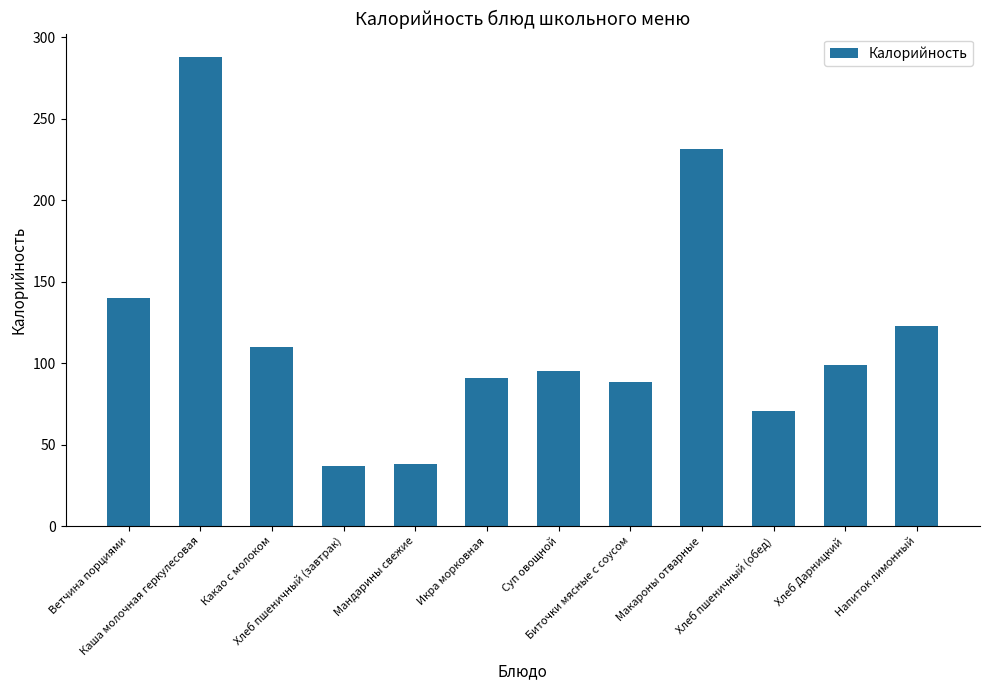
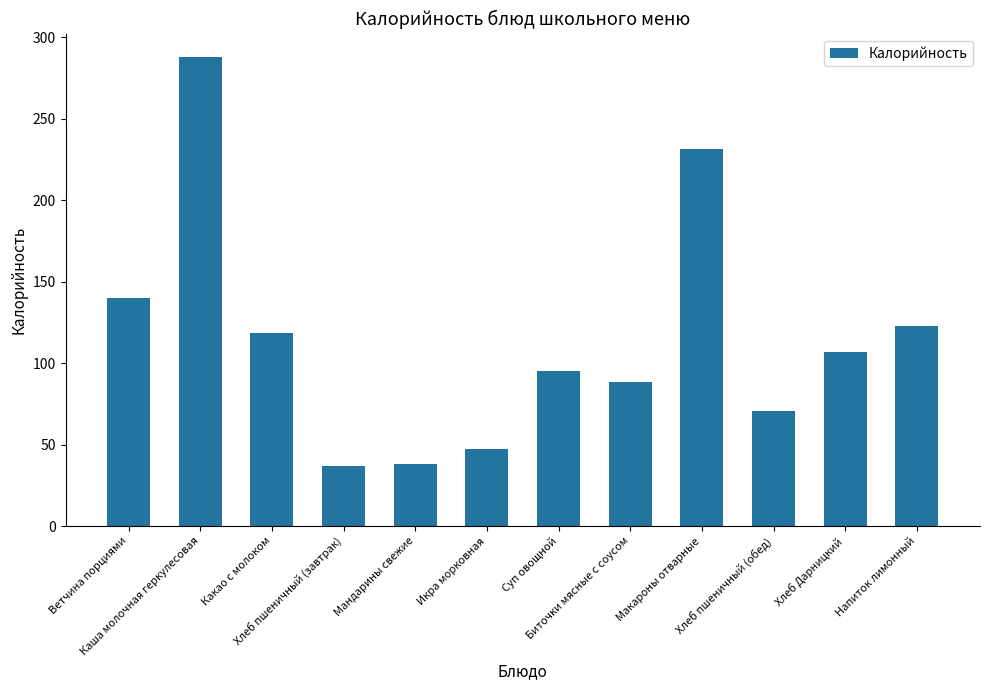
Какао с молоком: 110 -> 119
Икра морковная: 91 -> 48
Хлеб Дарницкий: 99 -> 107
